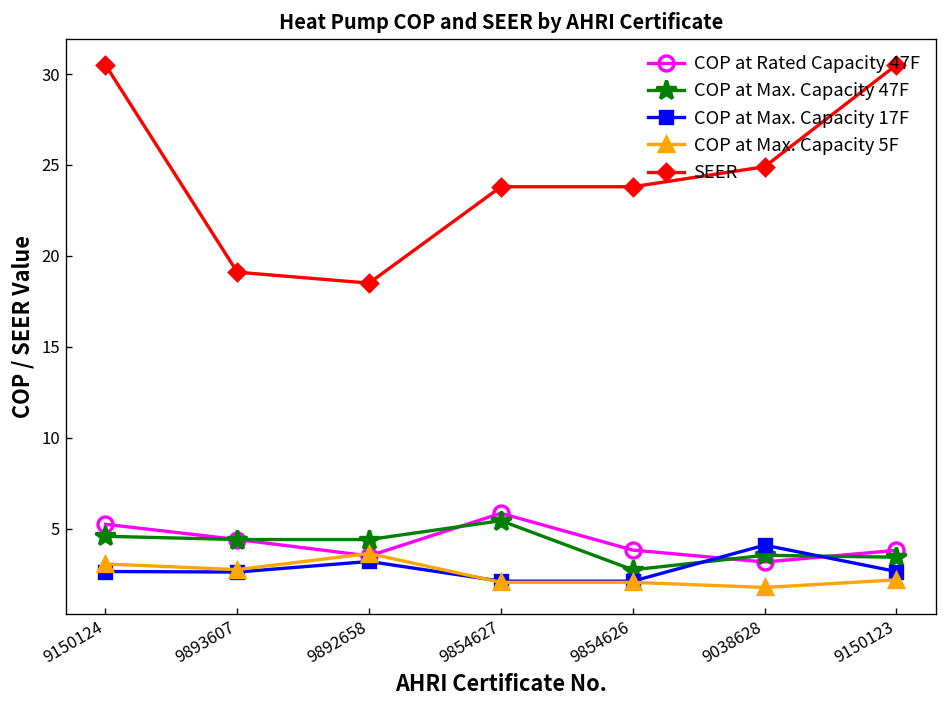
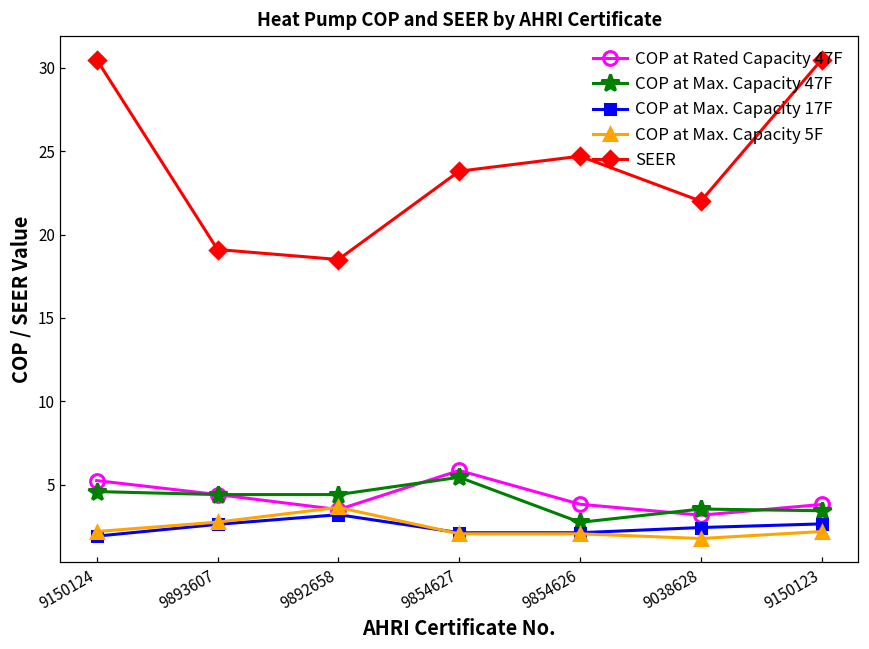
COP at Max. Capacity 17F, 9150124: 2.6 -> 1.9
COP at Max. Capacity 5F, 9150124: 3.1 -> 2.2
SEER, 9854626: 23.8 -> 24.7
COP at Max. Capacity 17F, 9038628: 4.1 -> 2.4
SEER, 9038628: 24.9 -> 22.0
